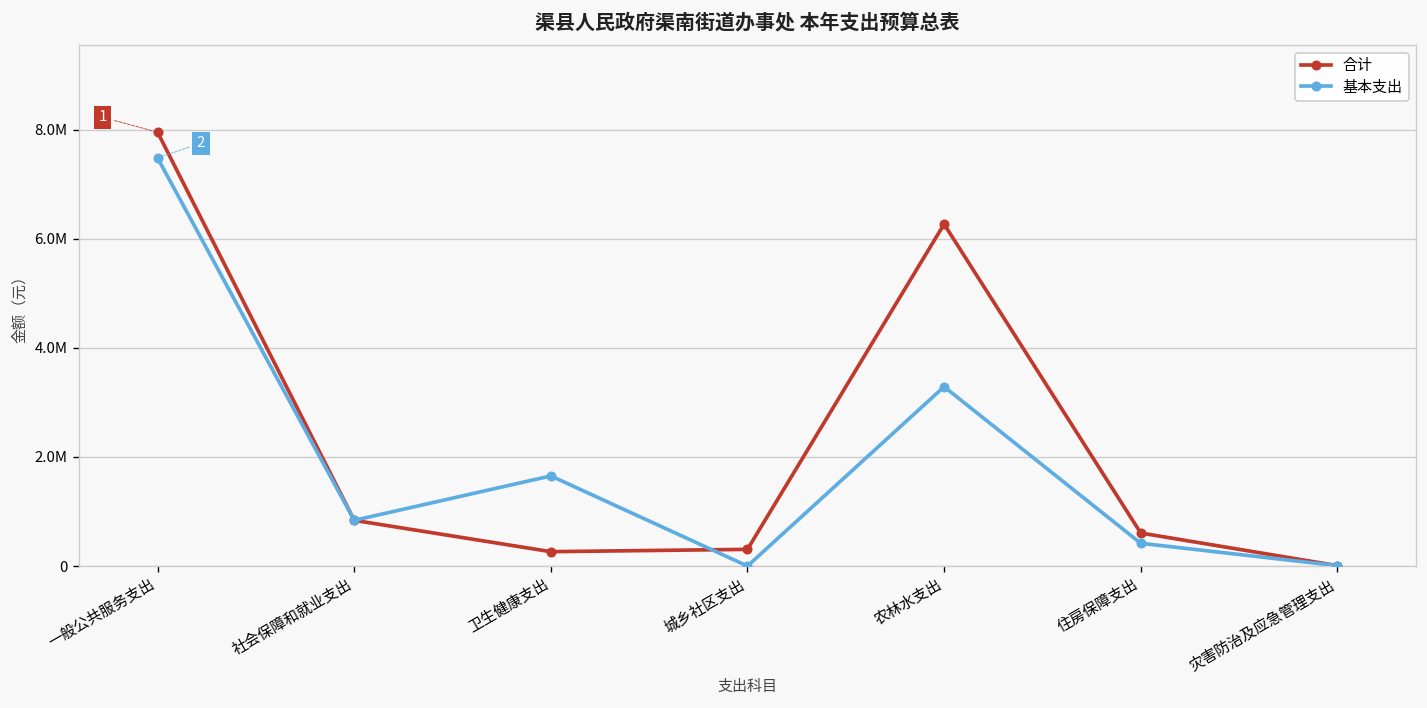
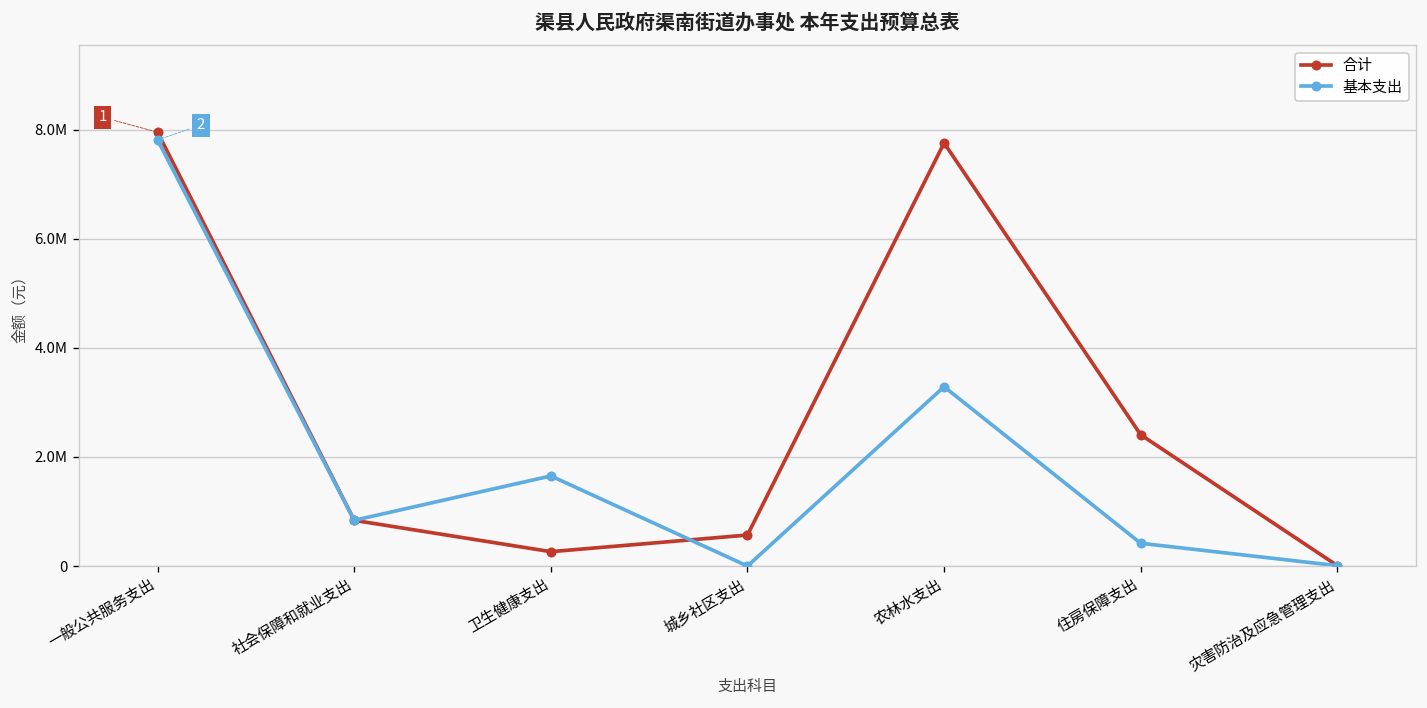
基本支出, 一般公共服务支出: 7500000 -> 7800000
合计, 城乡社区支出: 300000 -> 600000
合计, 农林水支出: 6300000 -> 7800000
合计, 住房保障支出: 600000 -> 2400000
